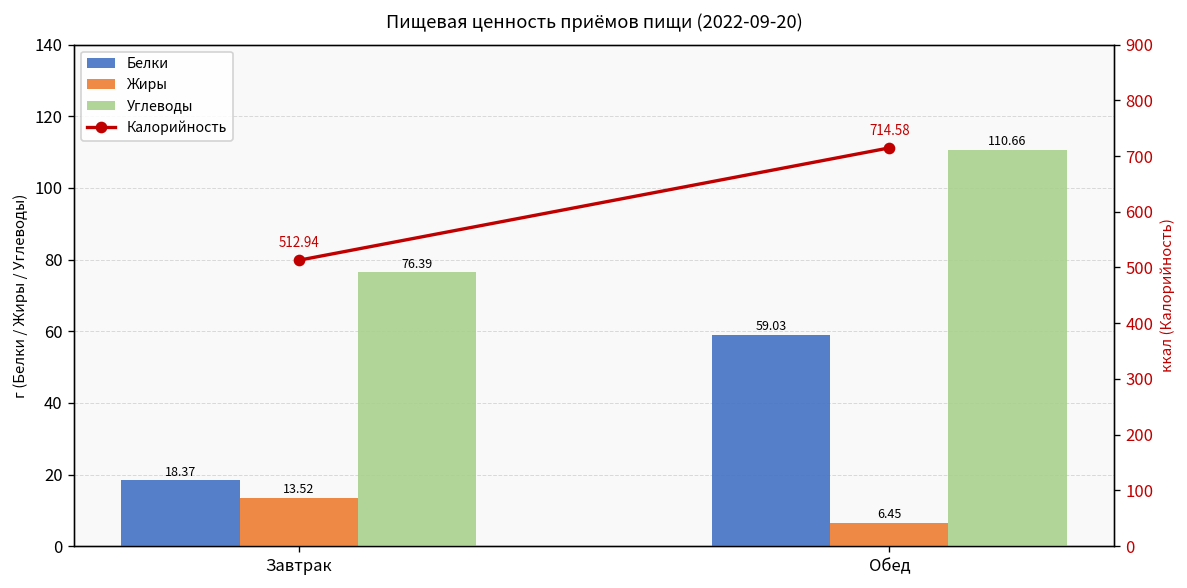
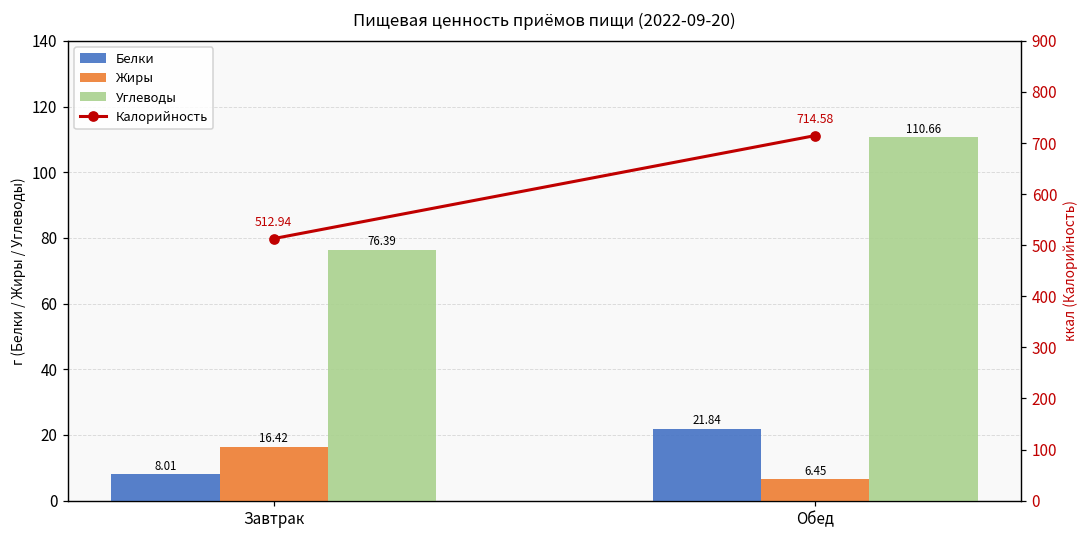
Белки, Завтрак: 18.37 -> 8.01
Жиры, Завтрак: 13.52 -> 16.42
Белки, Обед: 59.03 -> 21.84
